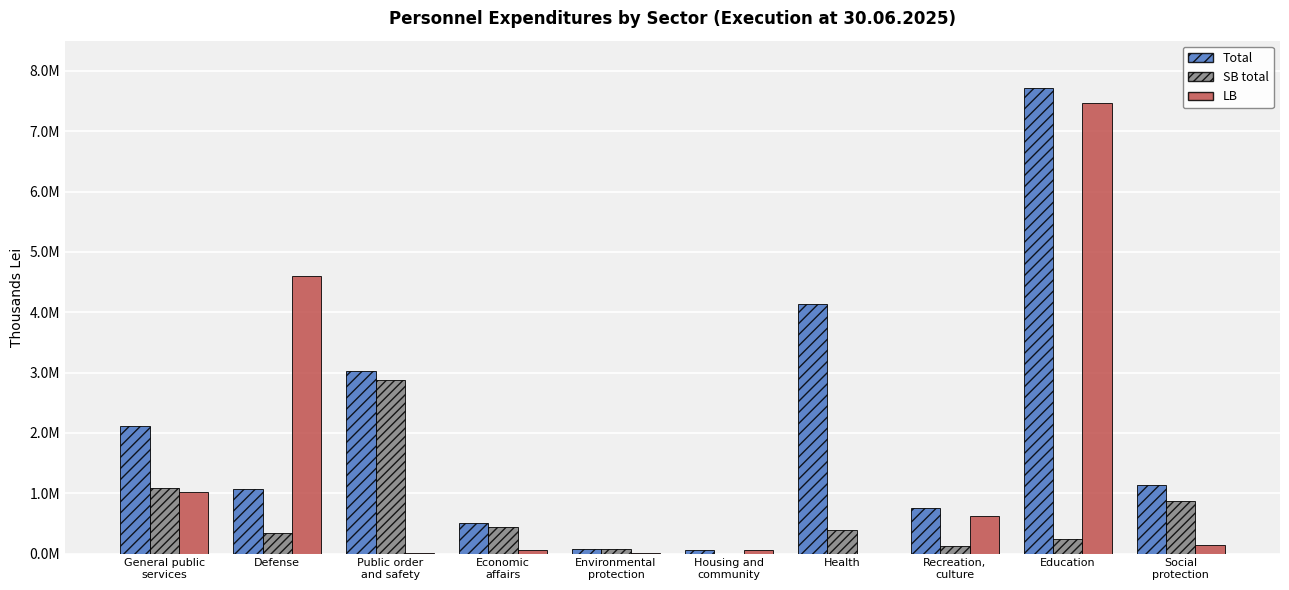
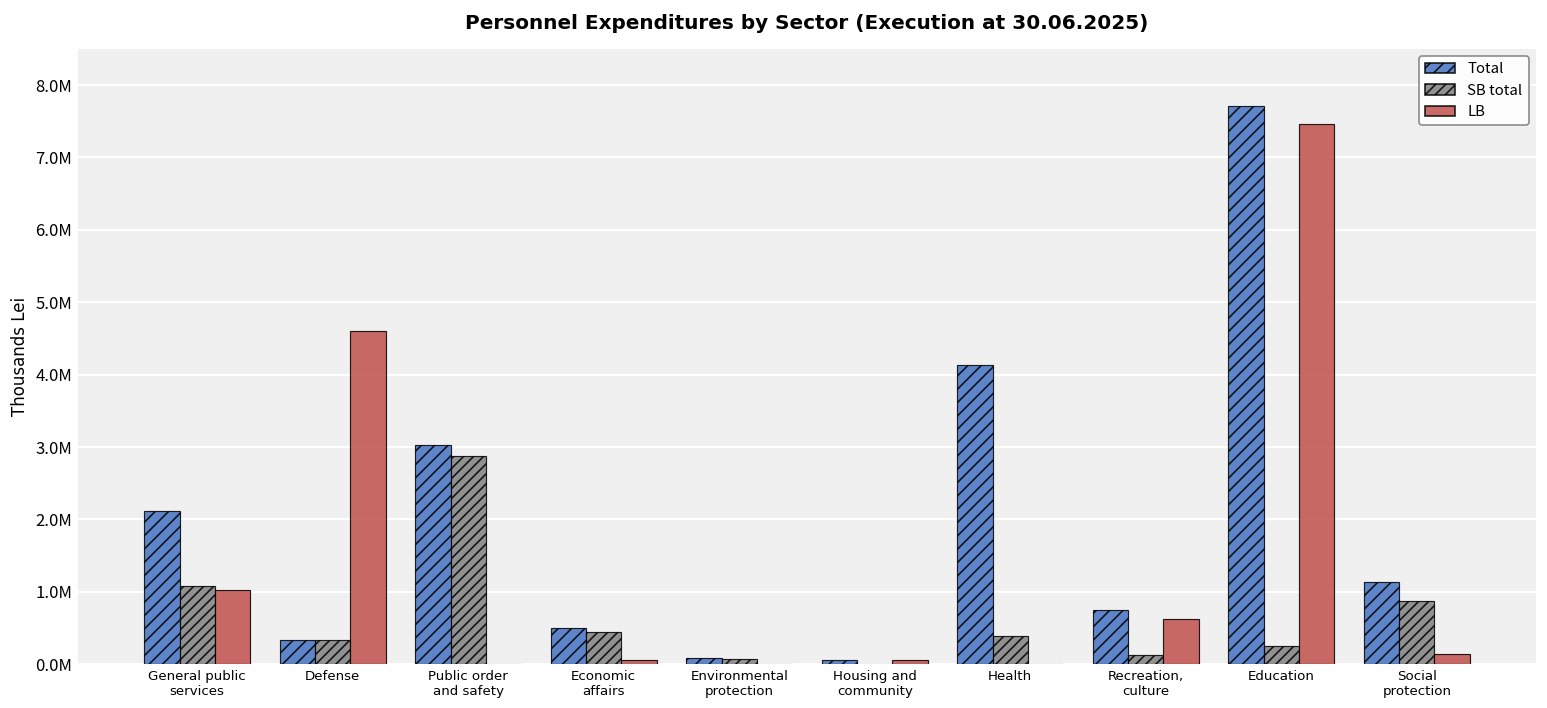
Total, Defense: 1100000 -> 300000
